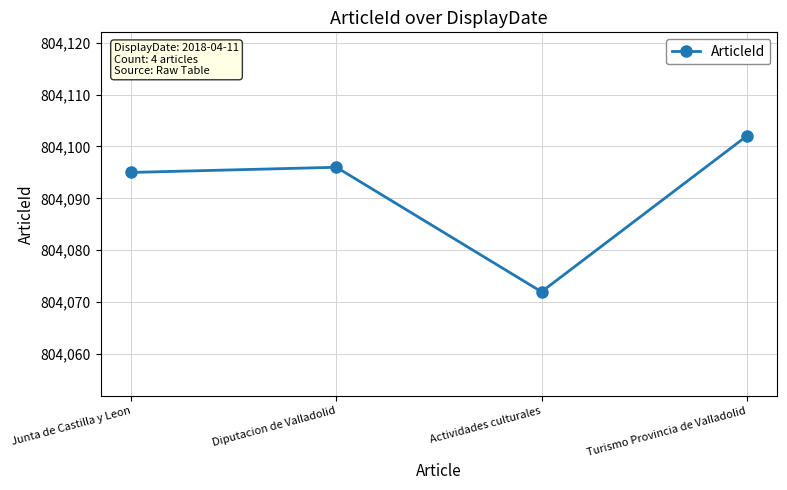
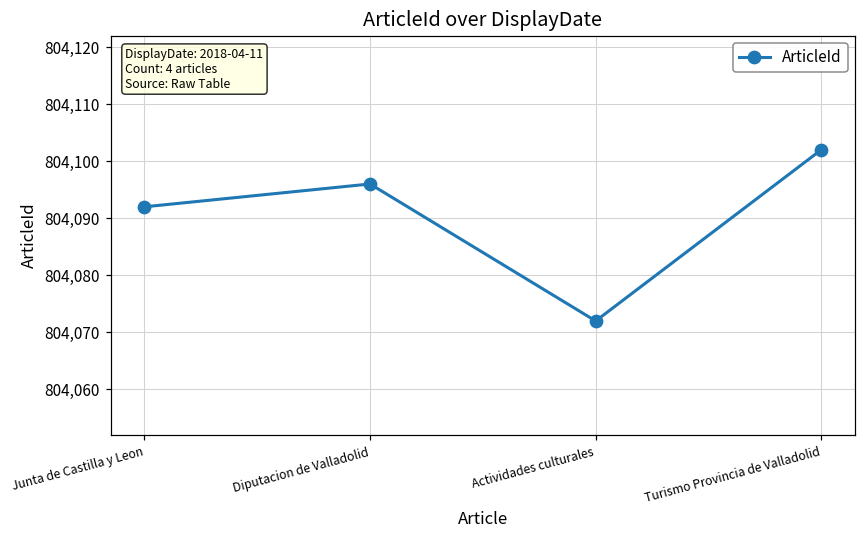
Junta de Castilla y Leon: 804,095 -> 804,092
